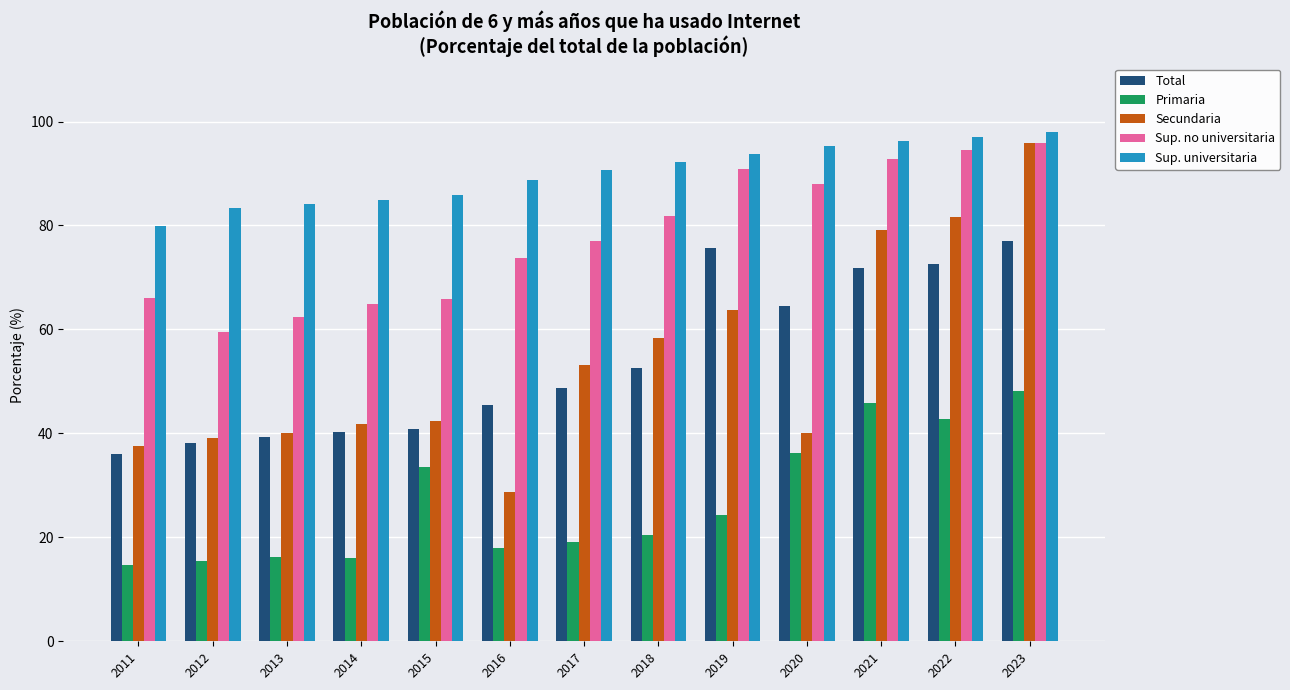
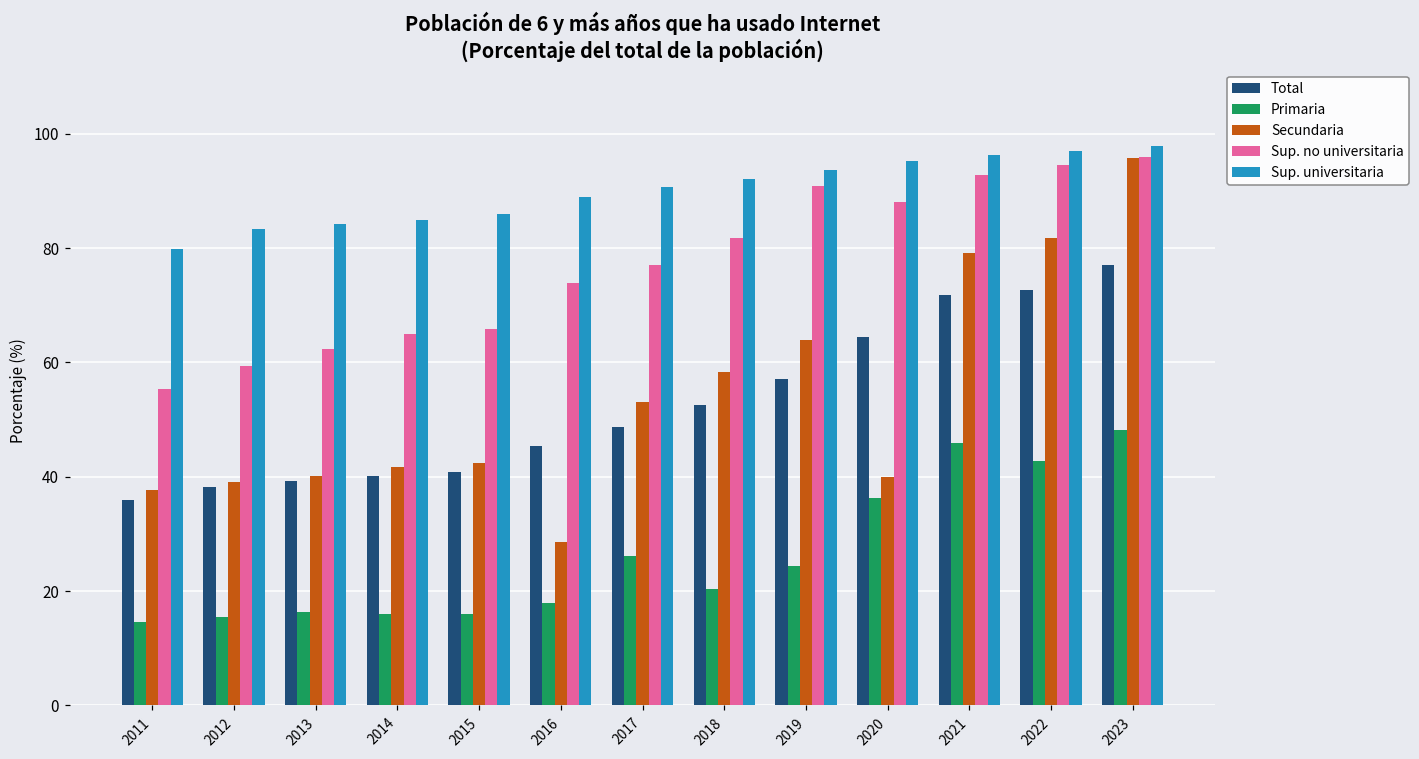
Sup. no universitaria, 2011: 66 -> 55
Primaria, 2015: 34 -> 16
Primaria, 2017: 19 -> 26
Total, 2019: 76 -> 57
